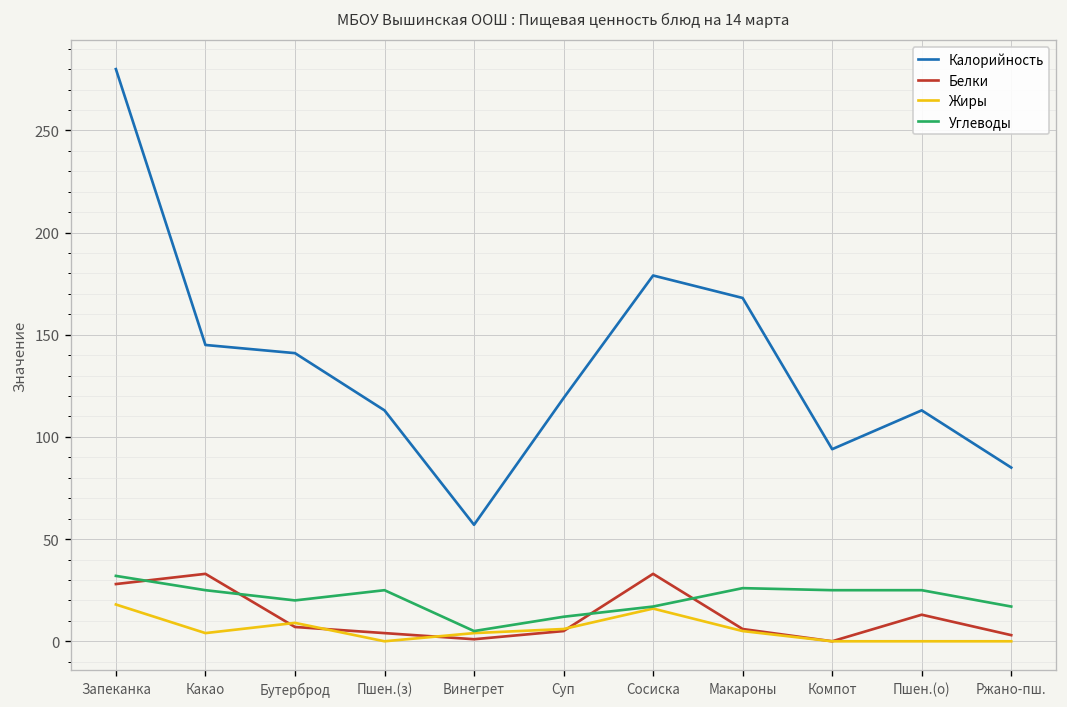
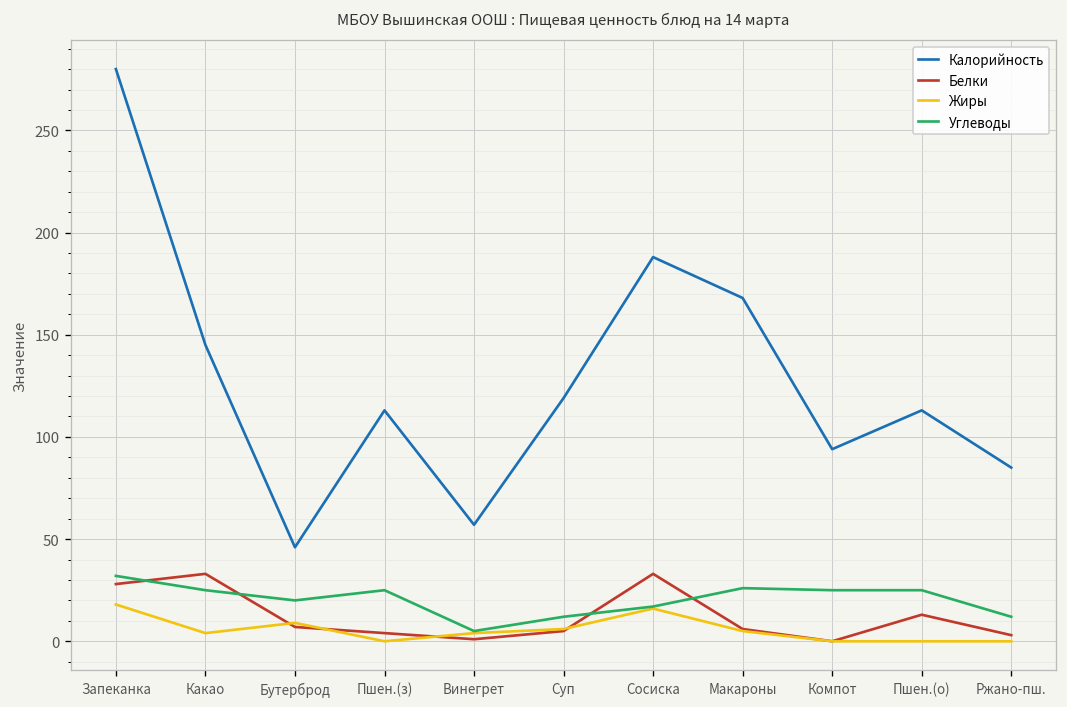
Калорийность, Бутерброд: 141 -> 46
Калорийность, Сосиска: 179 -> 188
Углеводы, Ржано-пш.: 17 -> 12
